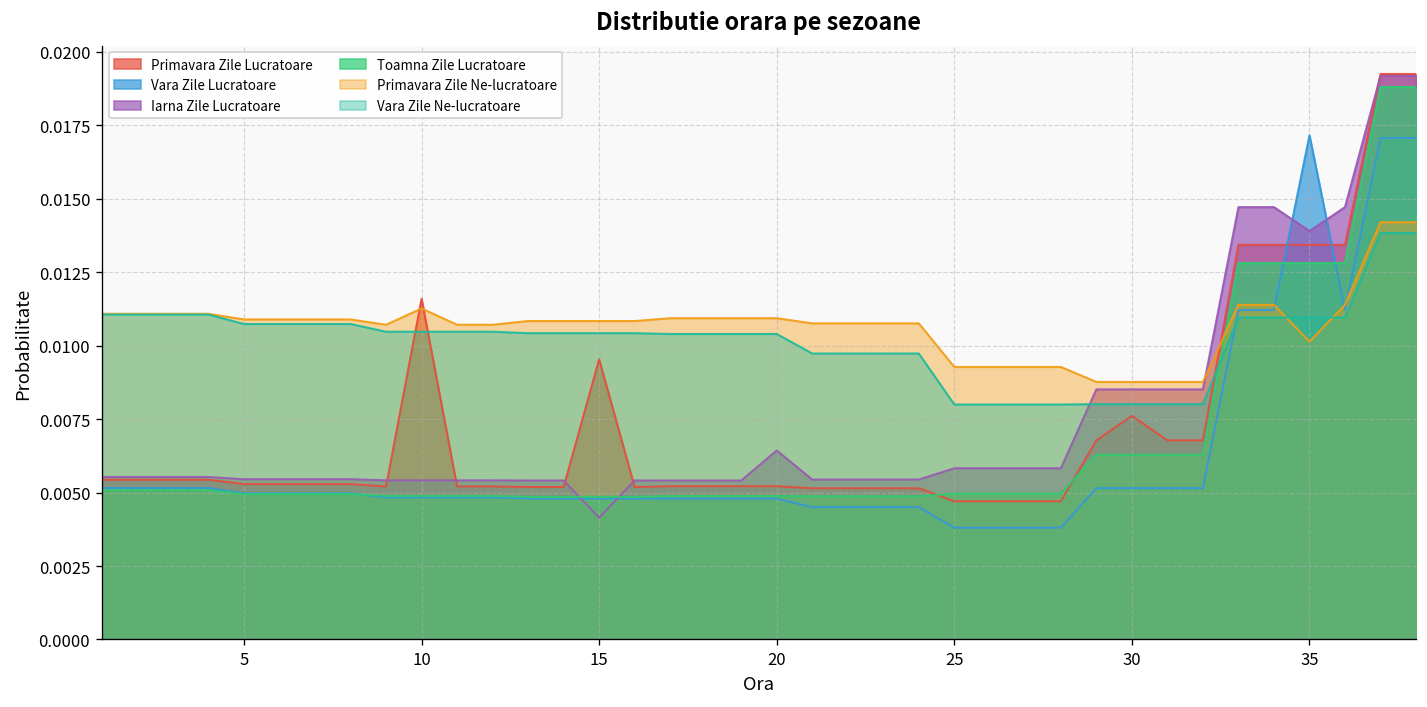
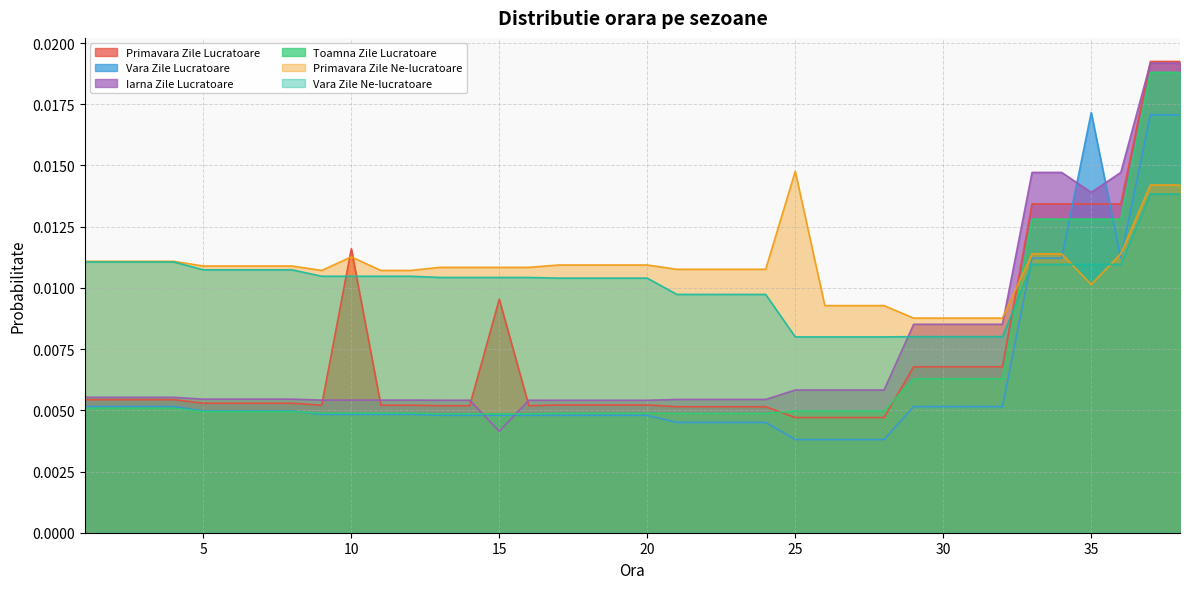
Iarna Zile Lucratoare, 20: 0.0064 -> 0.0054
Primavara Zile Ne-lucratoare, 25: 0.0093 -> 0.0148
Primavara Zile Lucratoare, 30: 0.0076 -> 0.0068
